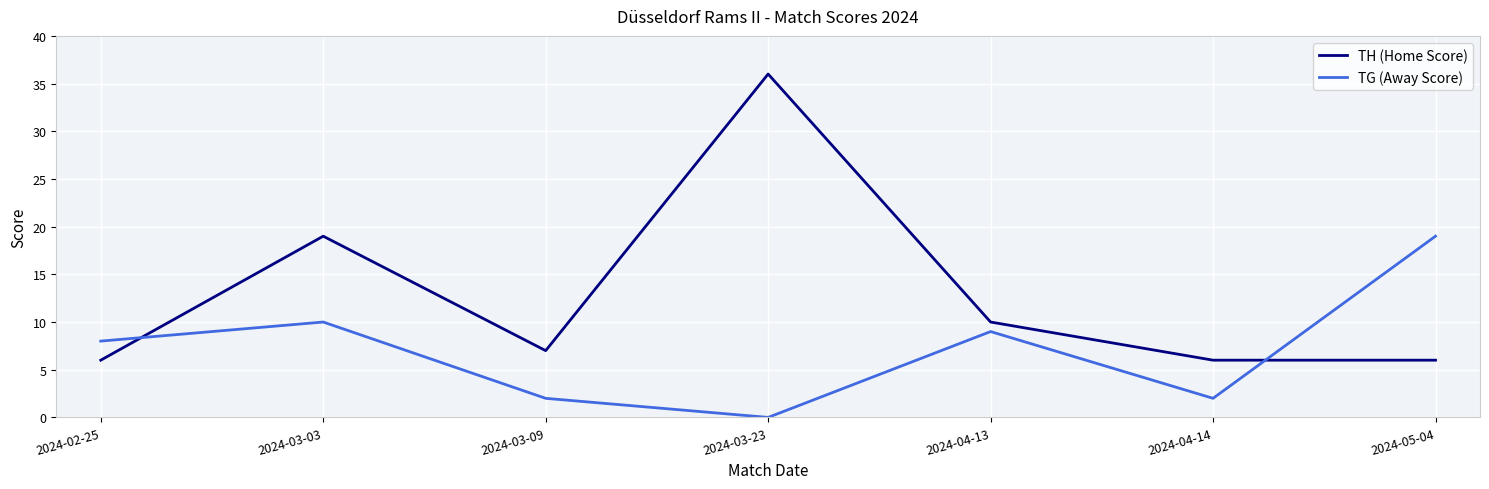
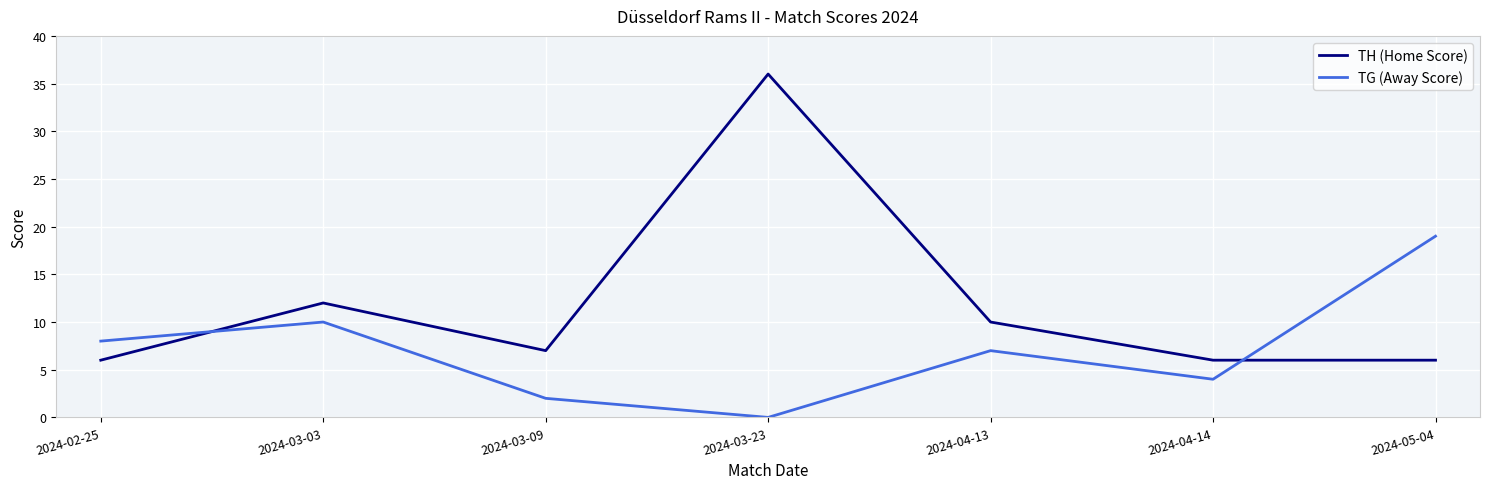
TH (Home Score), 2024-03-03: 19 -> 12
TG (Away Score), 2024-04-13: 9 -> 7
TG (Away Score), 2024-04-14: 2 -> 4
